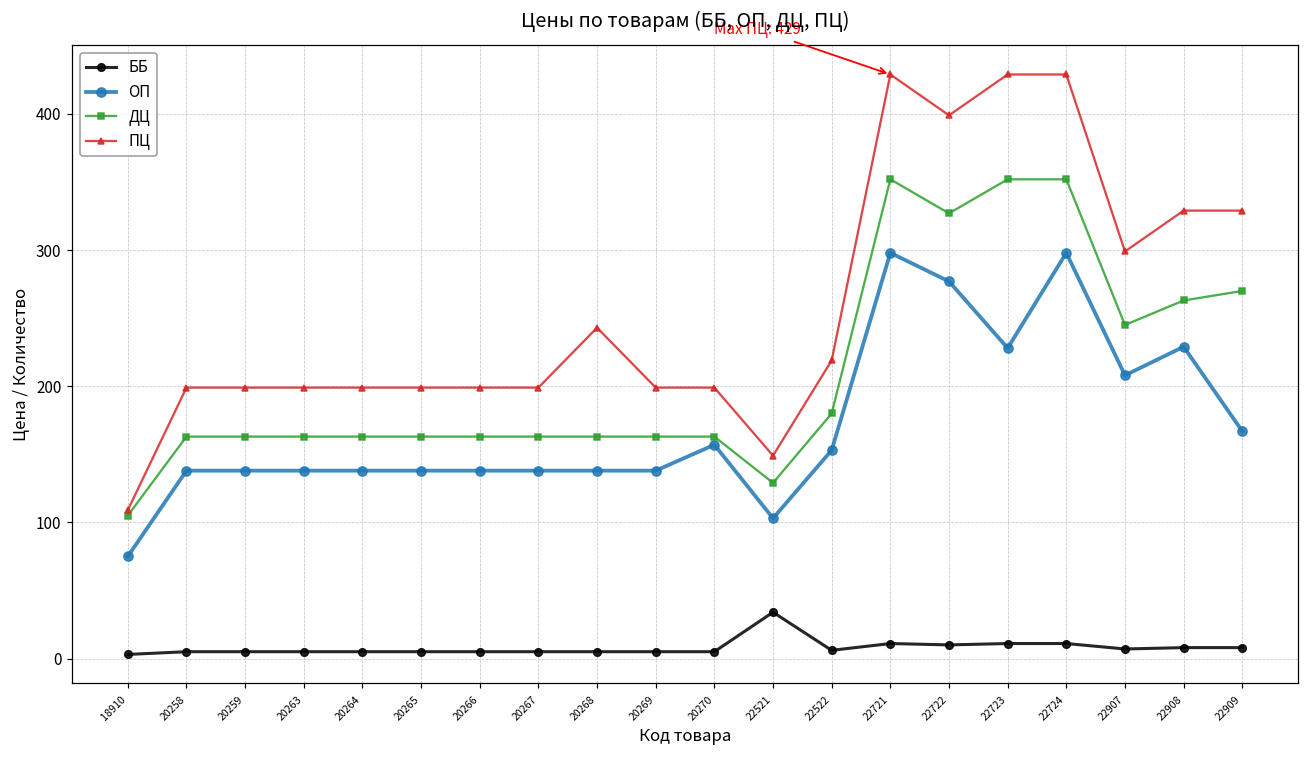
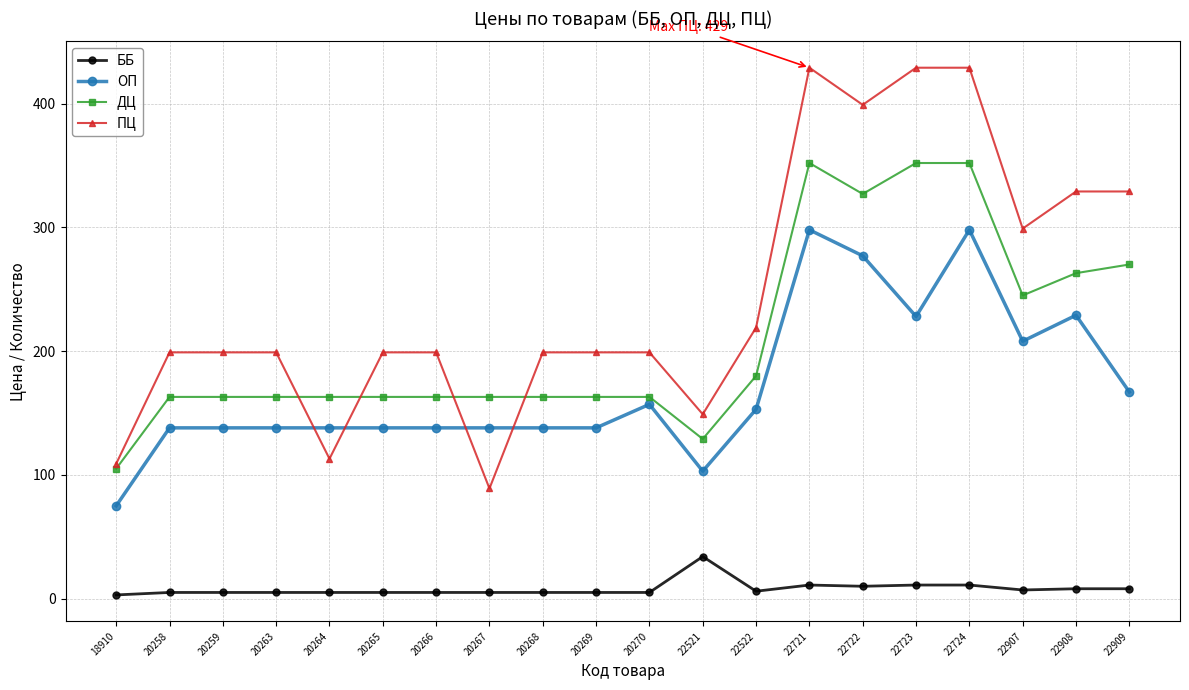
ПЦ, 20264: 199 -> 113
ПЦ, 20267: 199 -> 89
ПЦ, 20268: 243 -> 199
